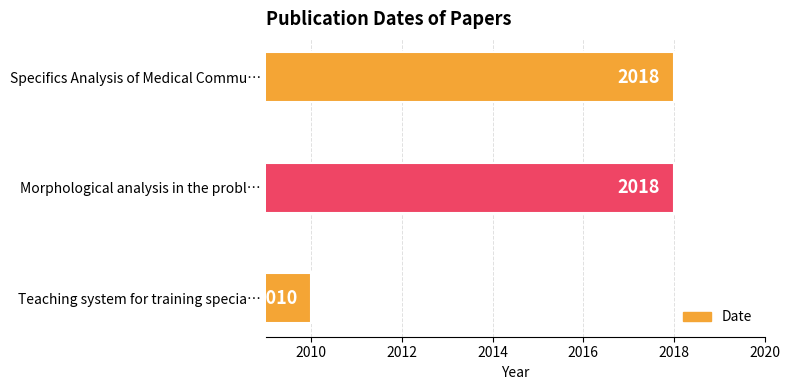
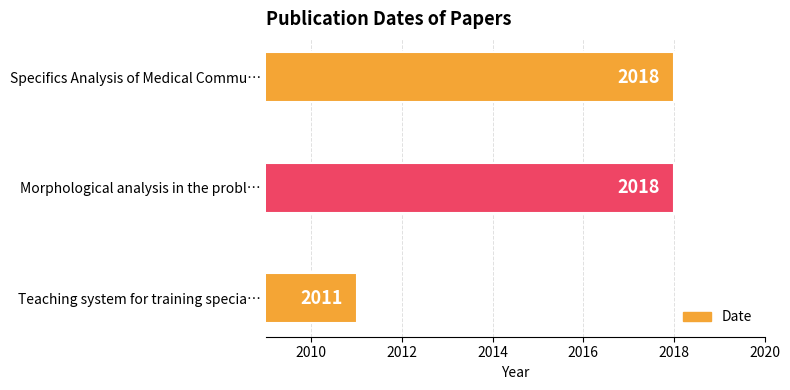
Teaching system for training specia…: 2010 -> 2011
